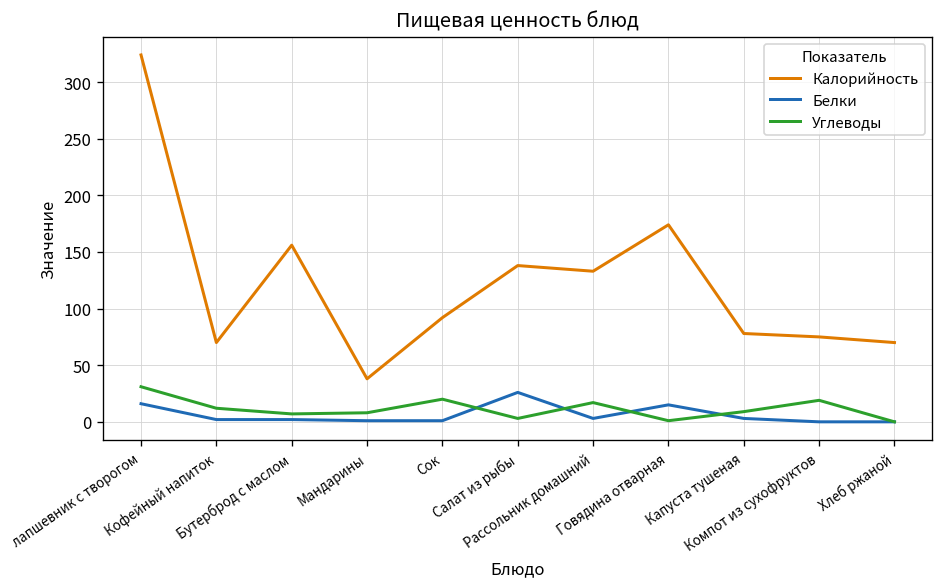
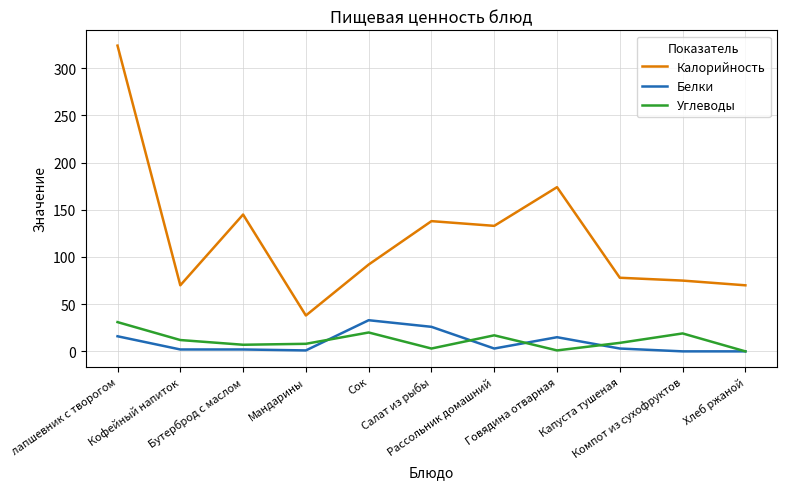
Калорийность, Бутерброд с маслом: 160 -> 150
Белки, Сок: 0 -> 30
